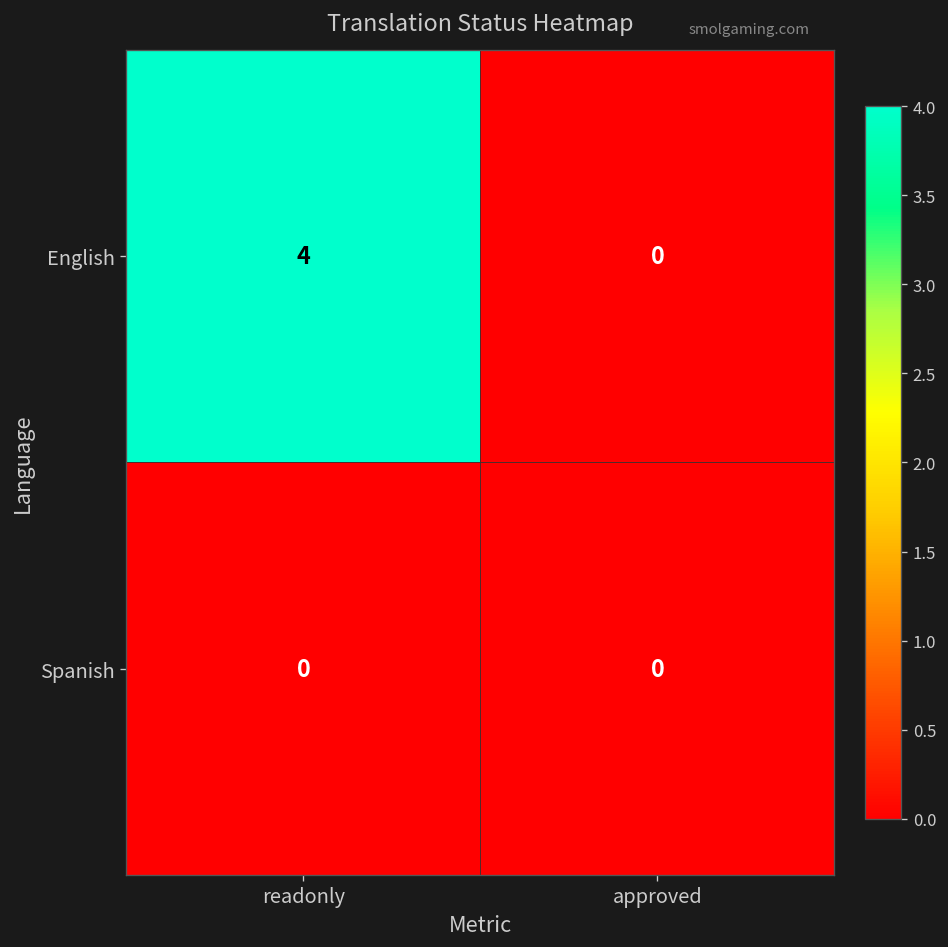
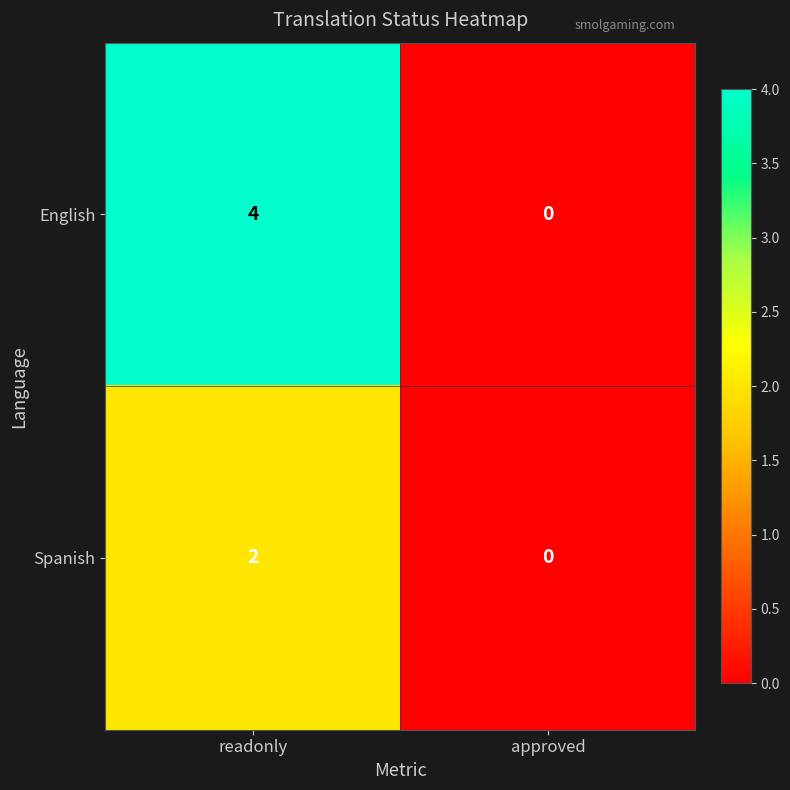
Spanish, readonly: 0 -> 2
